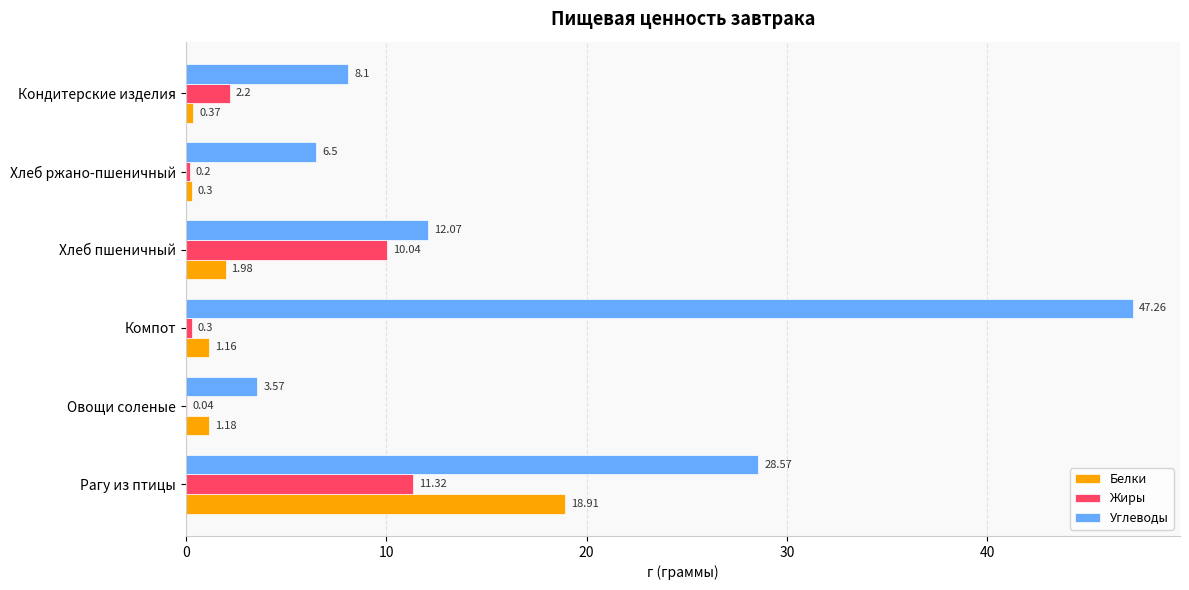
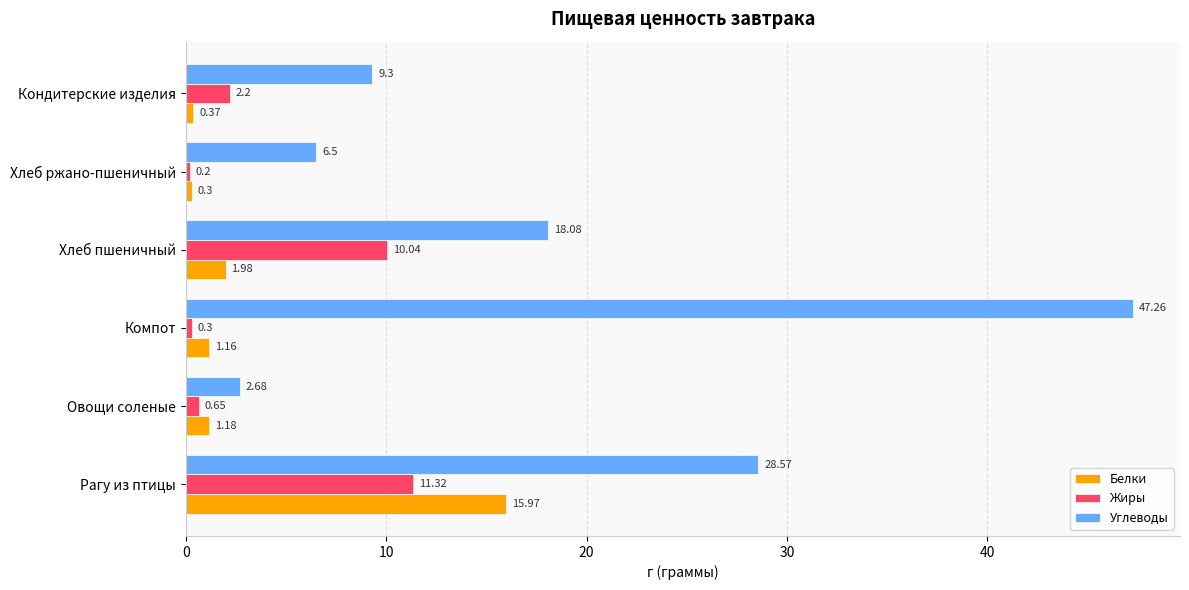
Углеводы, Кондитерские изделия: 8.1 -> 9.3
Углеводы, Хлеб пшеничный: 12.07 -> 18.08
Углеводы, Овощи соленые: 3.57 -> 2.68
Жиры, Овощи соленые: 0.04 -> 0.65
Белки, Рагу из птицы: 18.91 -> 15.97
